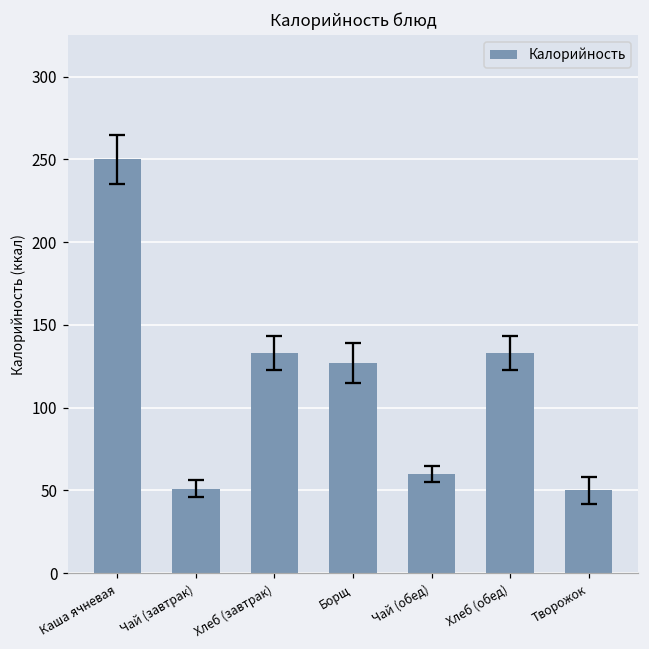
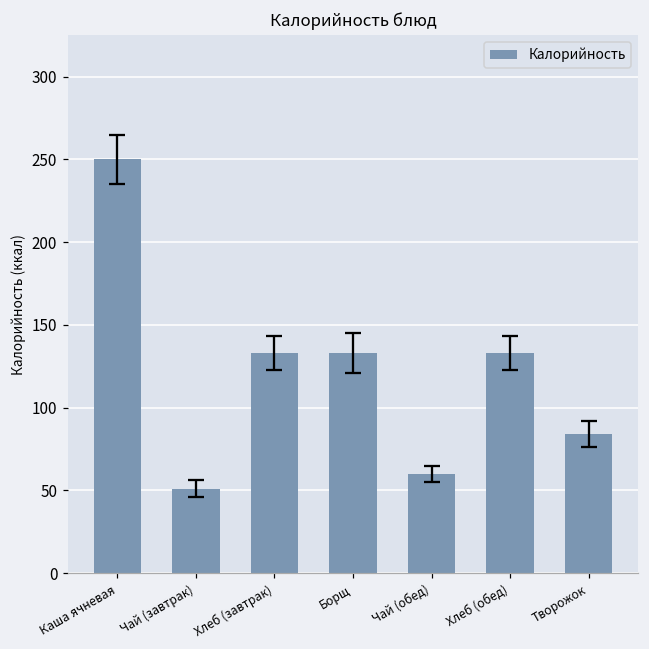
Калорийность, Борщ: 127 -> 133
Калорийность, Творожок: 50 -> 84
